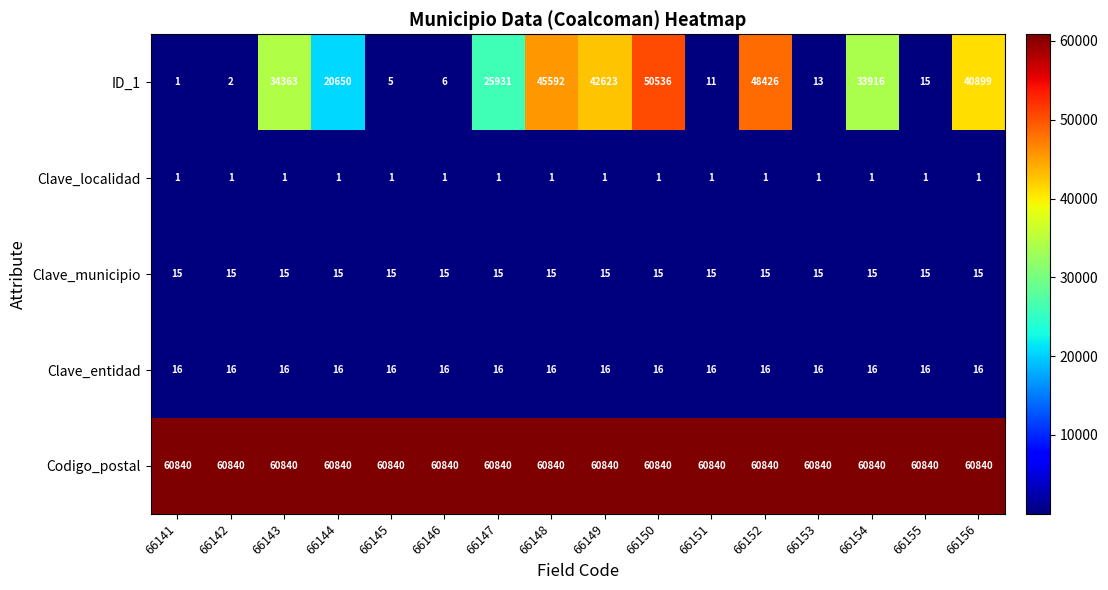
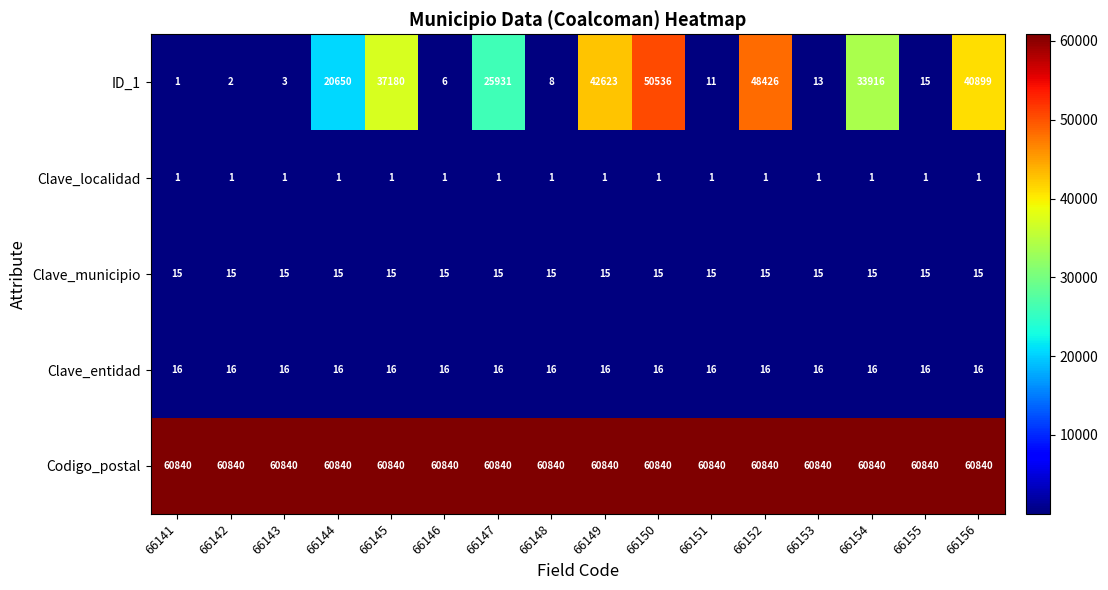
ID_1, 66143: 34363 -> 3
ID_1, 66145: 5 -> 37180
ID_1, 66148: 45592 -> 8
